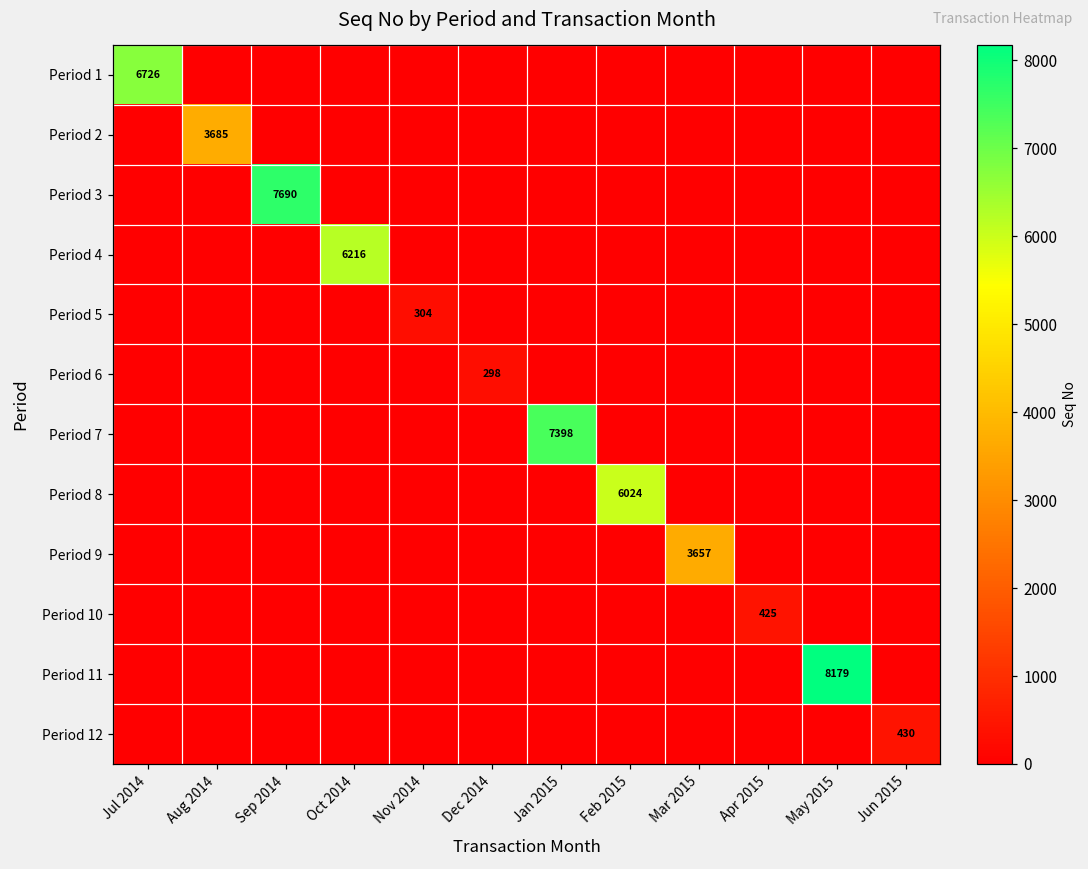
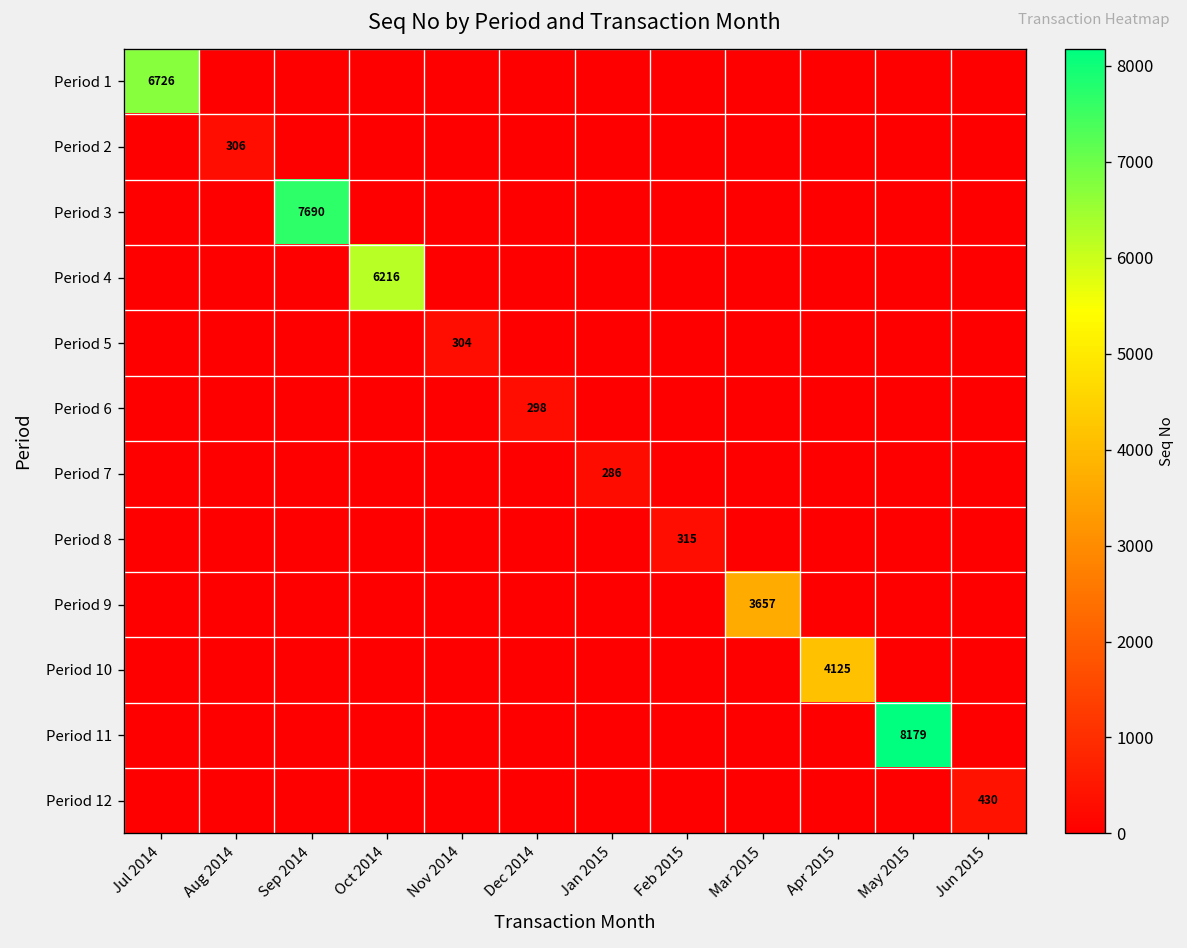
Period 2, Aug 2014: 3685 -> 306
Period 7, Jan 2015: 7398 -> 286
Period 8, Feb 2015: 6024 -> 315
Period 10, Apr 2015: 425 -> 4125
